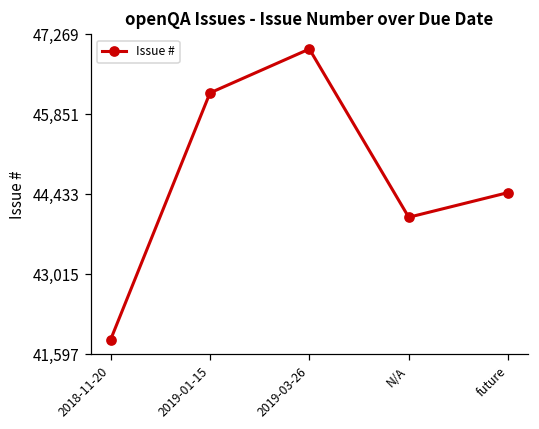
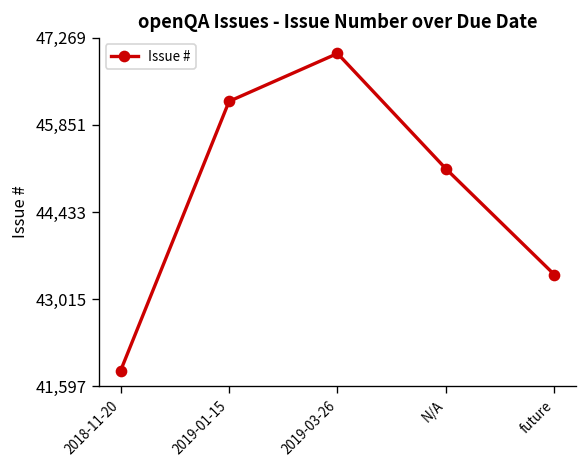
N/A: 44,000 -> 45,100
future: 44,500 -> 43,400
